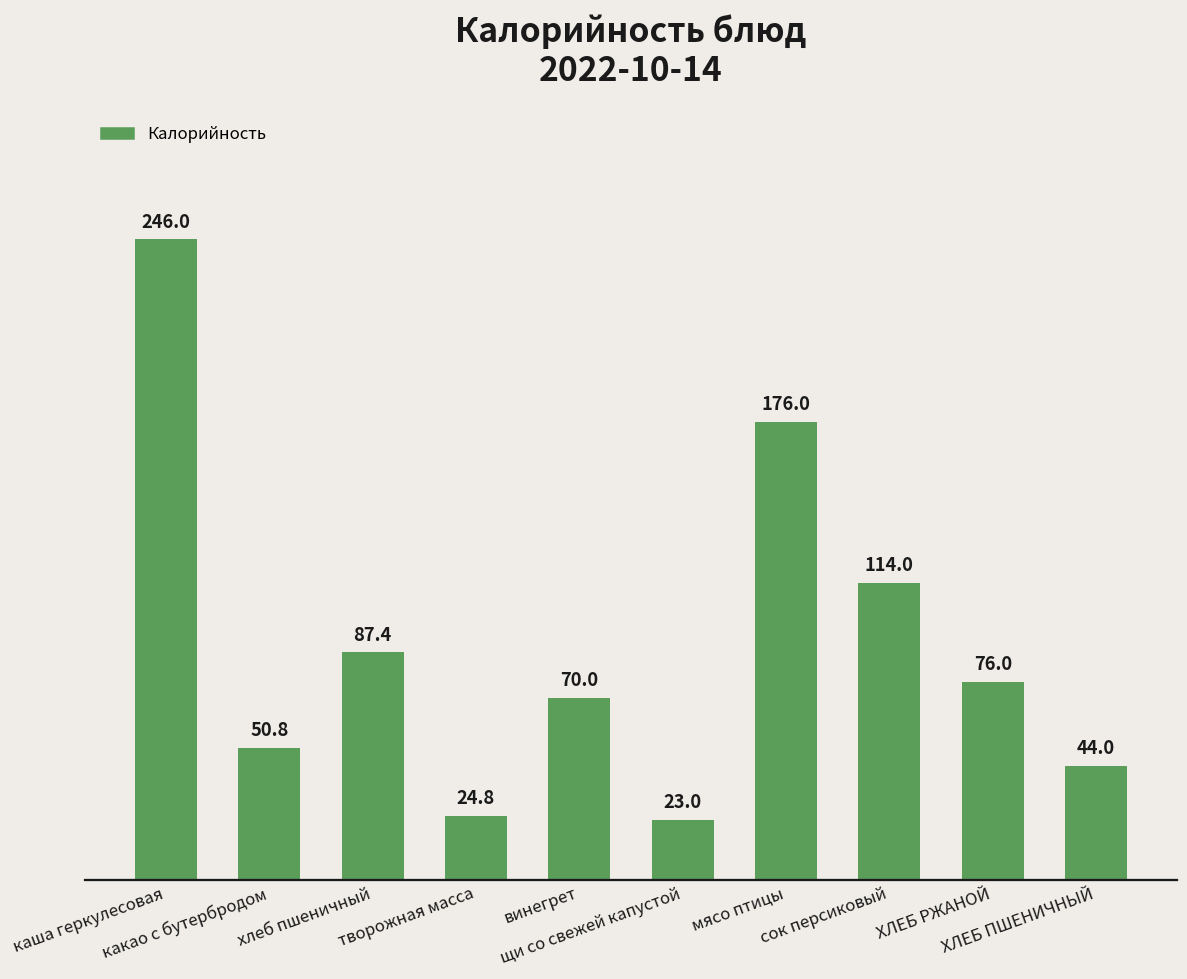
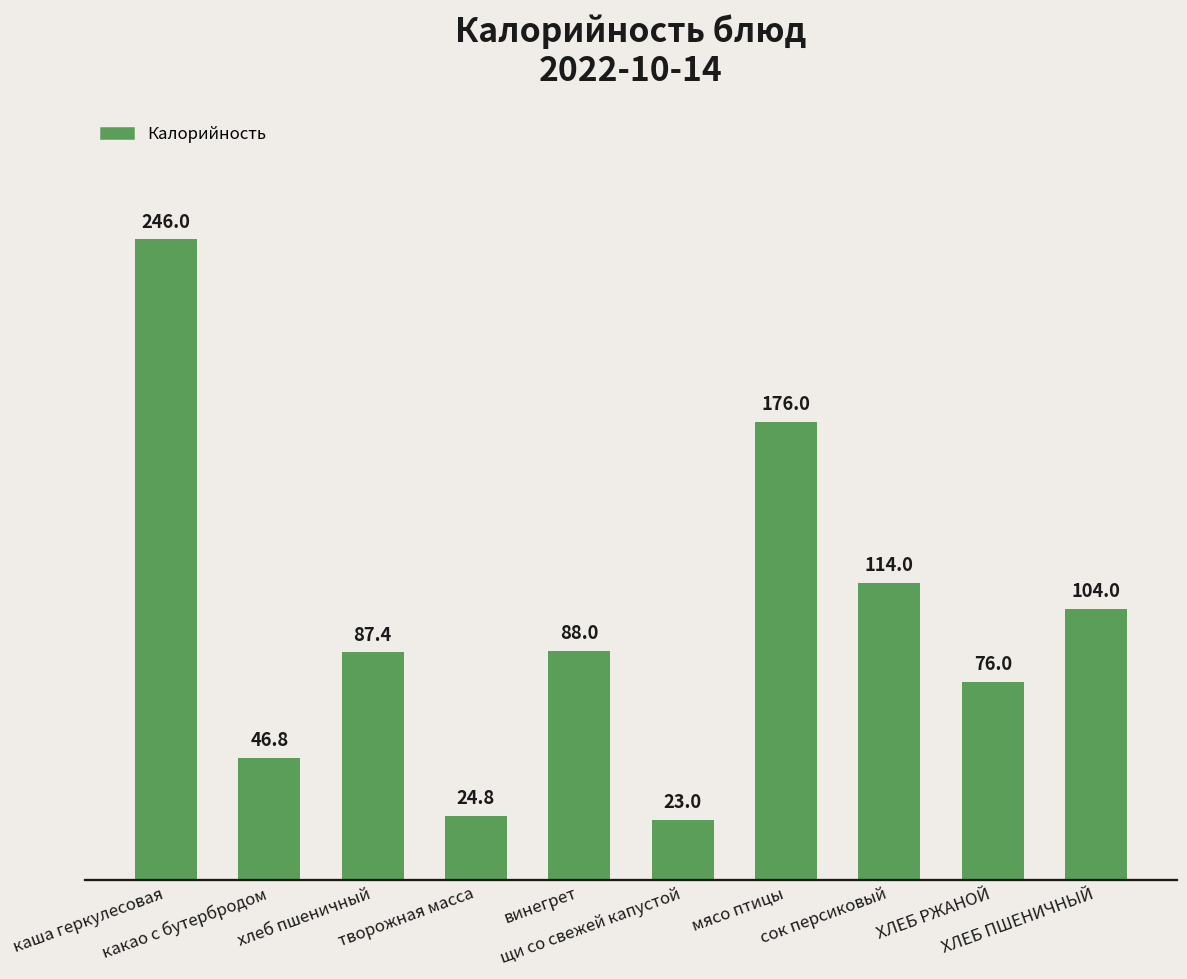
какао с бутербродом: 50.8 -> 46.8
винегрет: 70.0 -> 88.0
ХЛЕБ ПШЕНИЧНЫЙ: 44.0 -> 104.0
